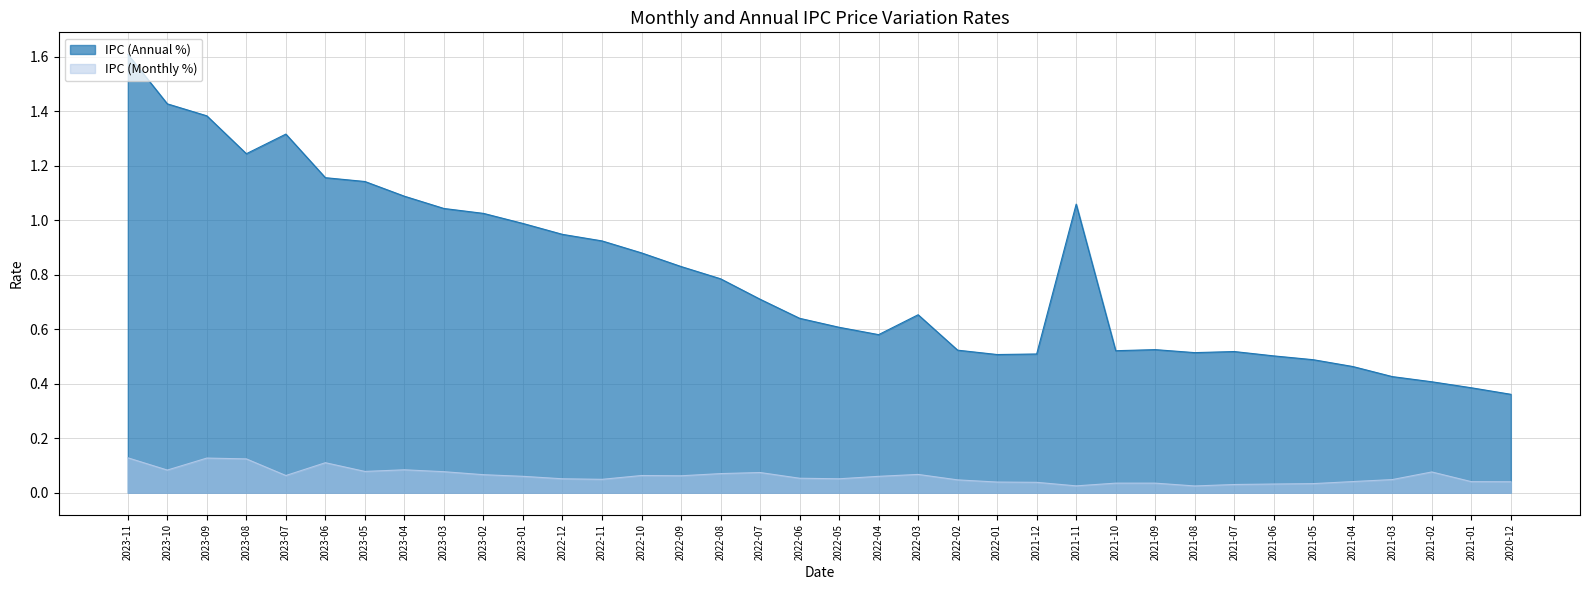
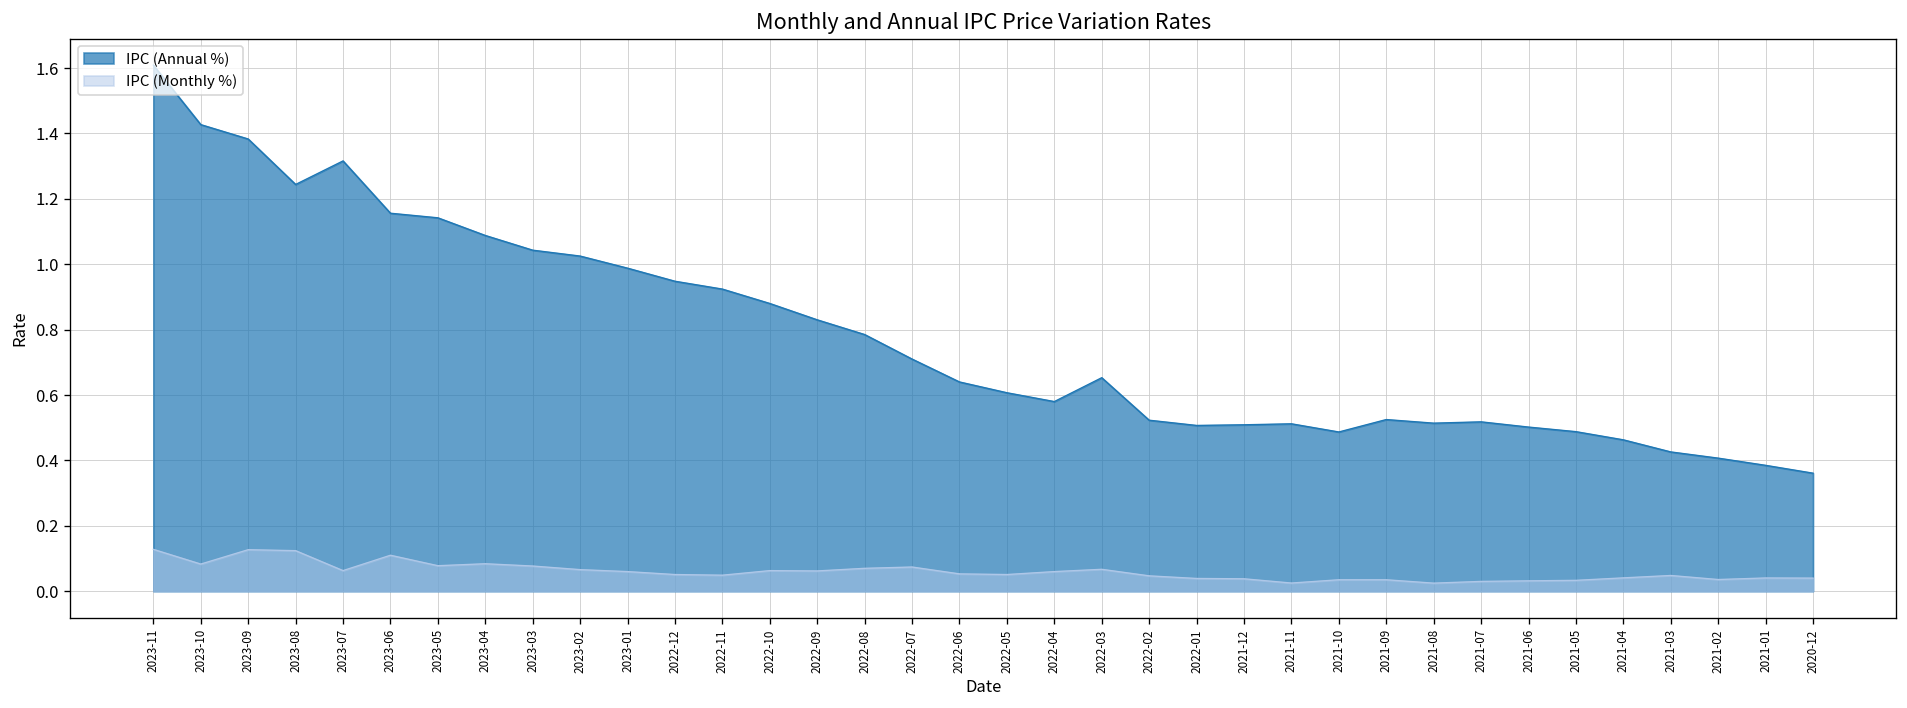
IPC (Annual %), 2021-11: 1.06 -> 0.51
IPC (Annual %), 2021-10: 0.52 -> 0.49
IPC (Monthly %), 2021-02: 0.08 -> 0.04
